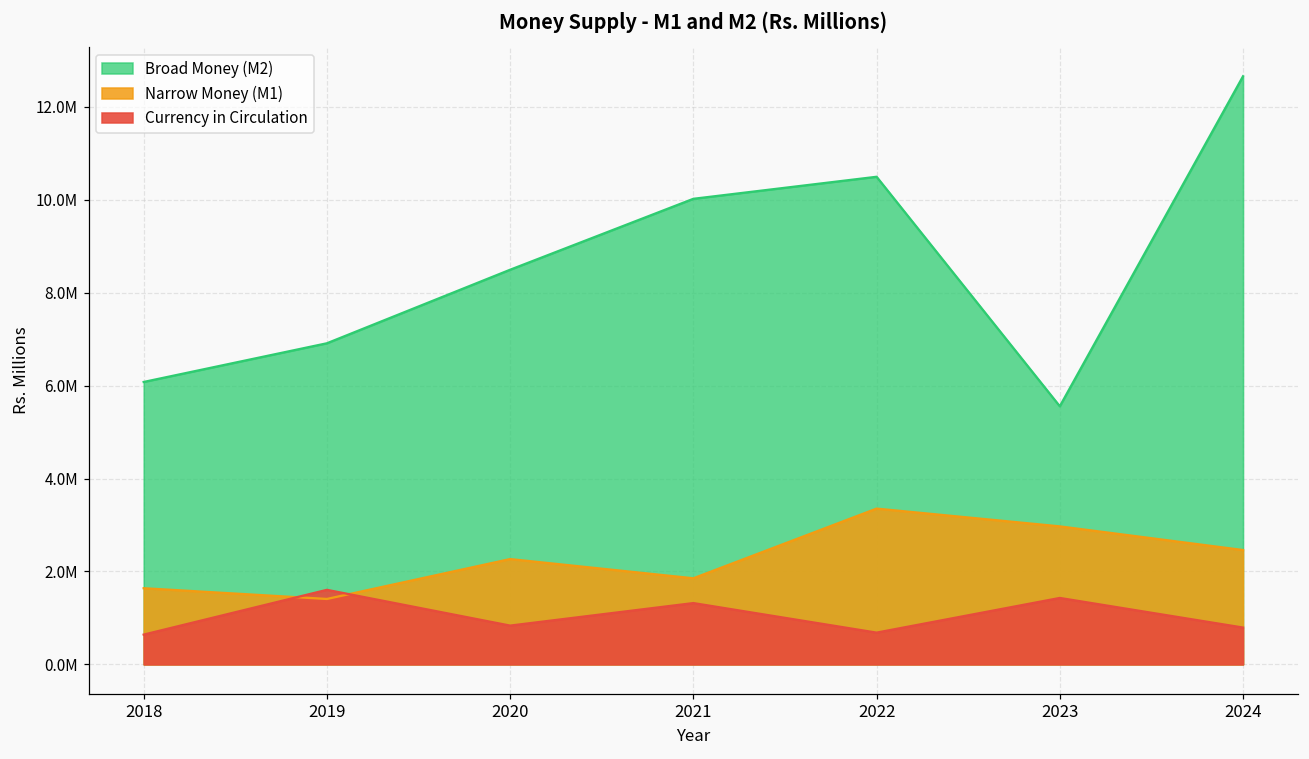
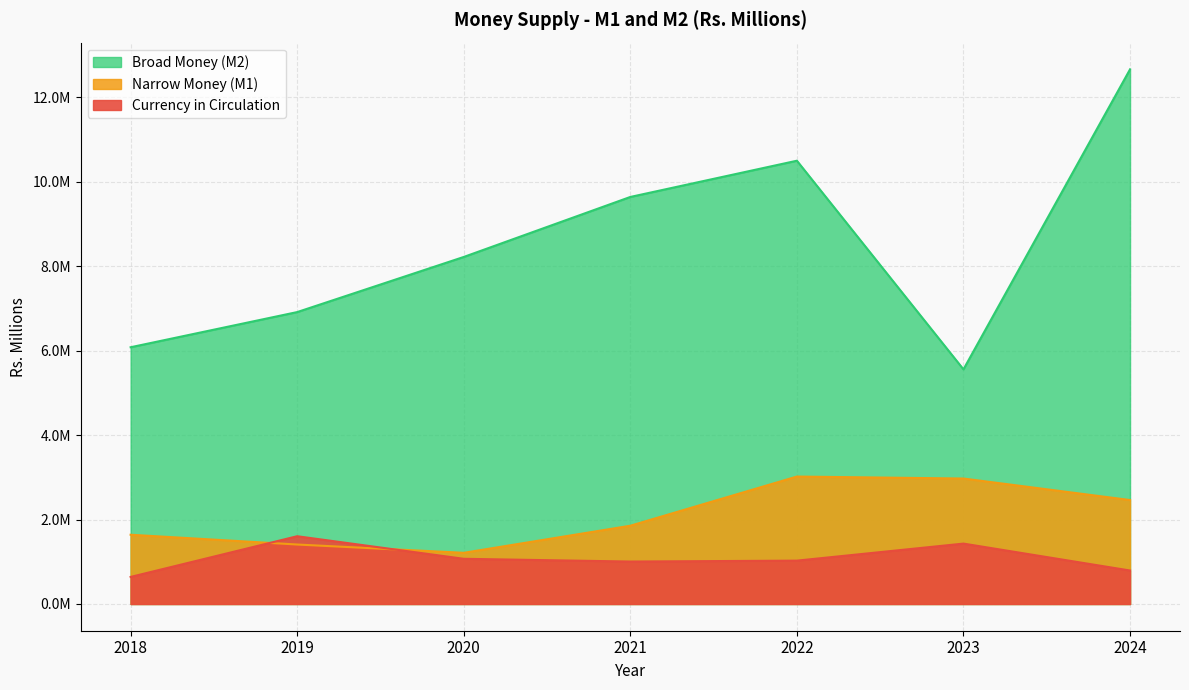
Broad Money (M2), 2020: 8500000 -> 8200000
Narrow Money (M1), 2020: 2300000 -> 1200000
Currency in Circulation, 2020: 800000 -> 1100000
Broad Money (M2), 2021: 10000000 -> 9600000
Currency in Circulation, 2021: 1300000 -> 1000000
Narrow Money (M1), 2022: 3400000 -> 3000000
Currency in Circulation, 2022: 700000 -> 1000000
